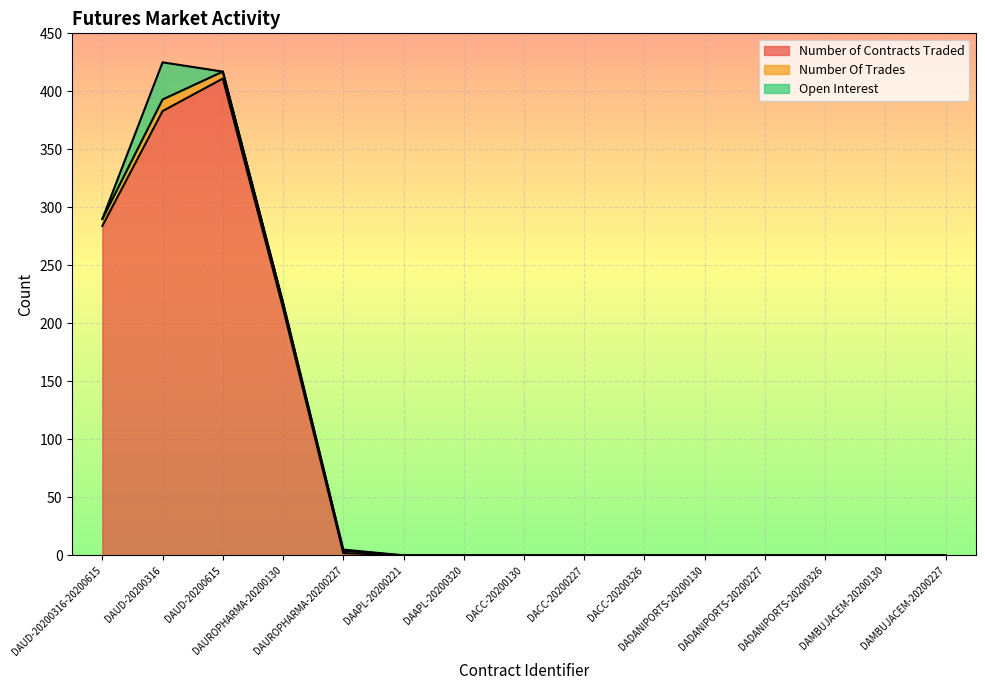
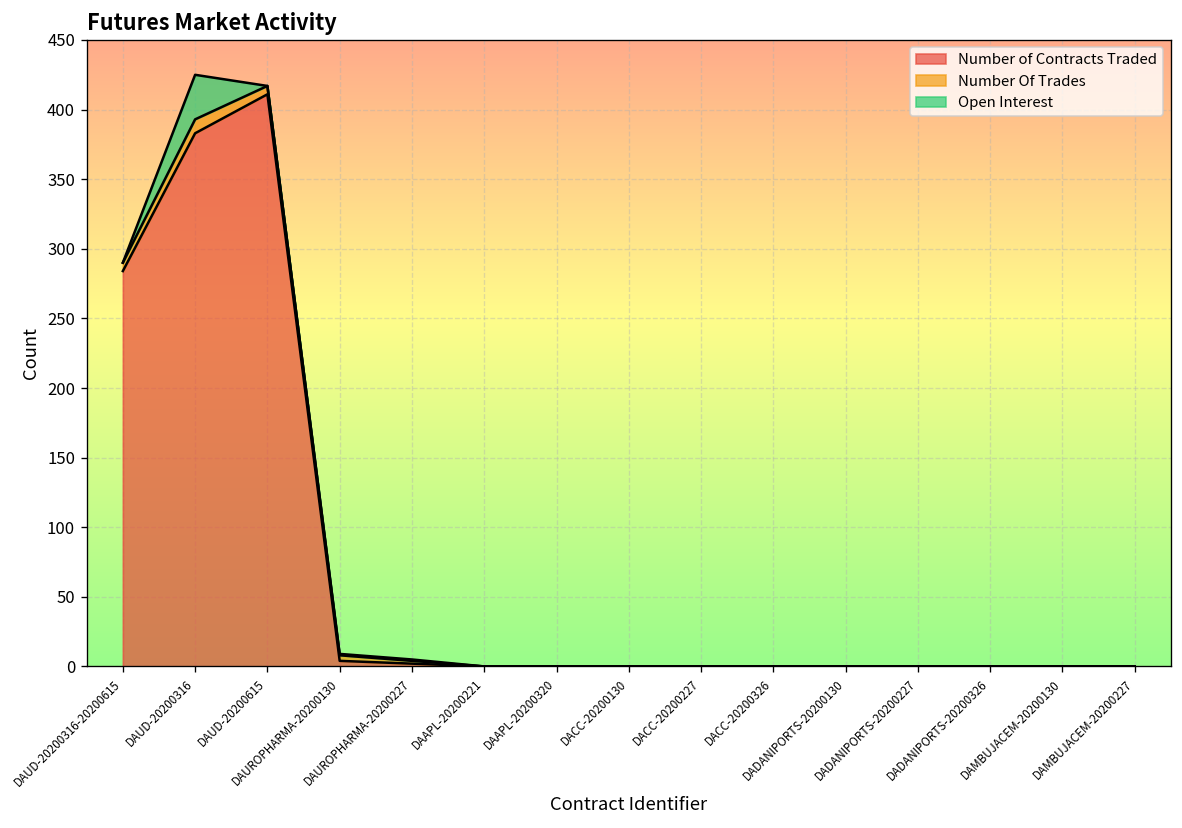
Number of Contracts Traded, DAUROPHARMA-20200130: 213 -> 4
